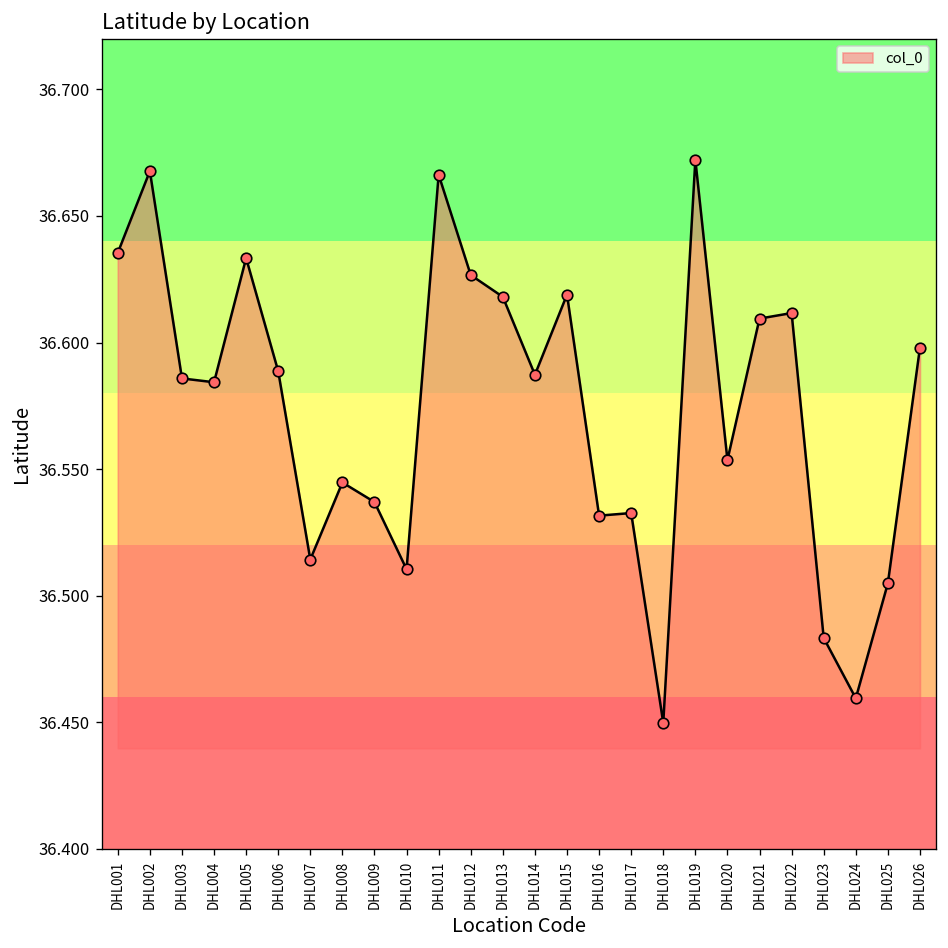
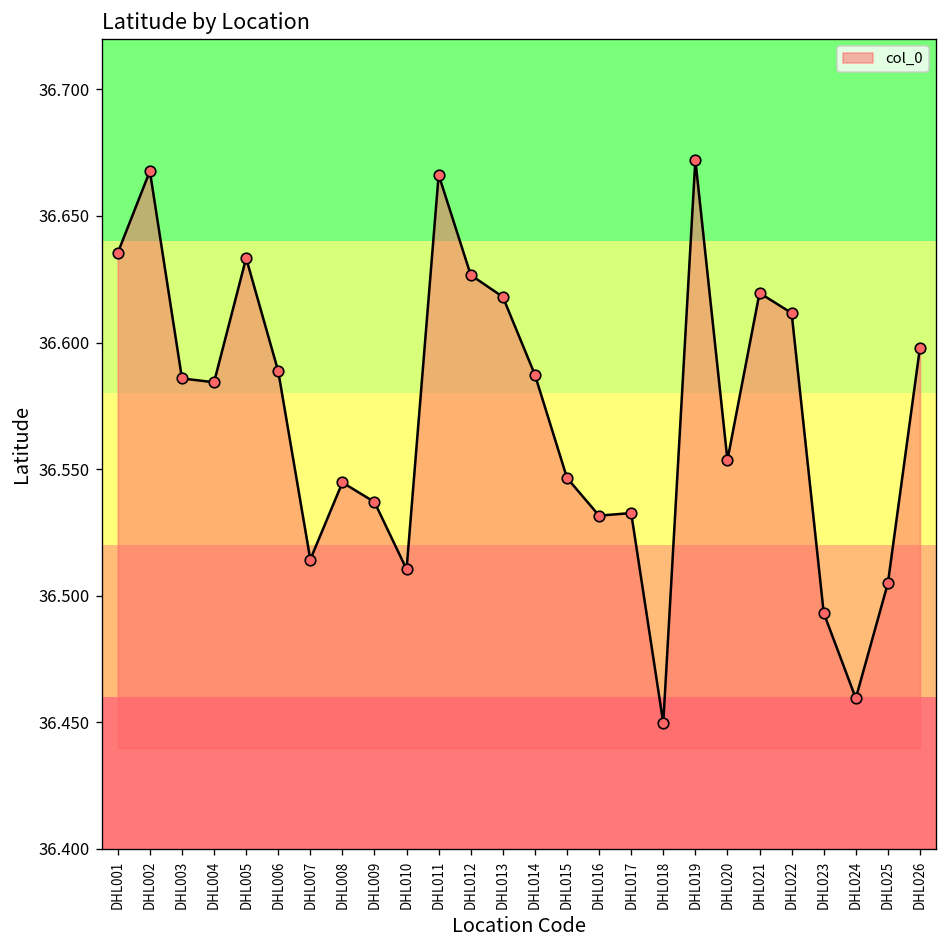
DHL015: 36.619 -> 36.547
DHL021: 36.609 -> 36.620
DHL023: 36.483 -> 36.493
